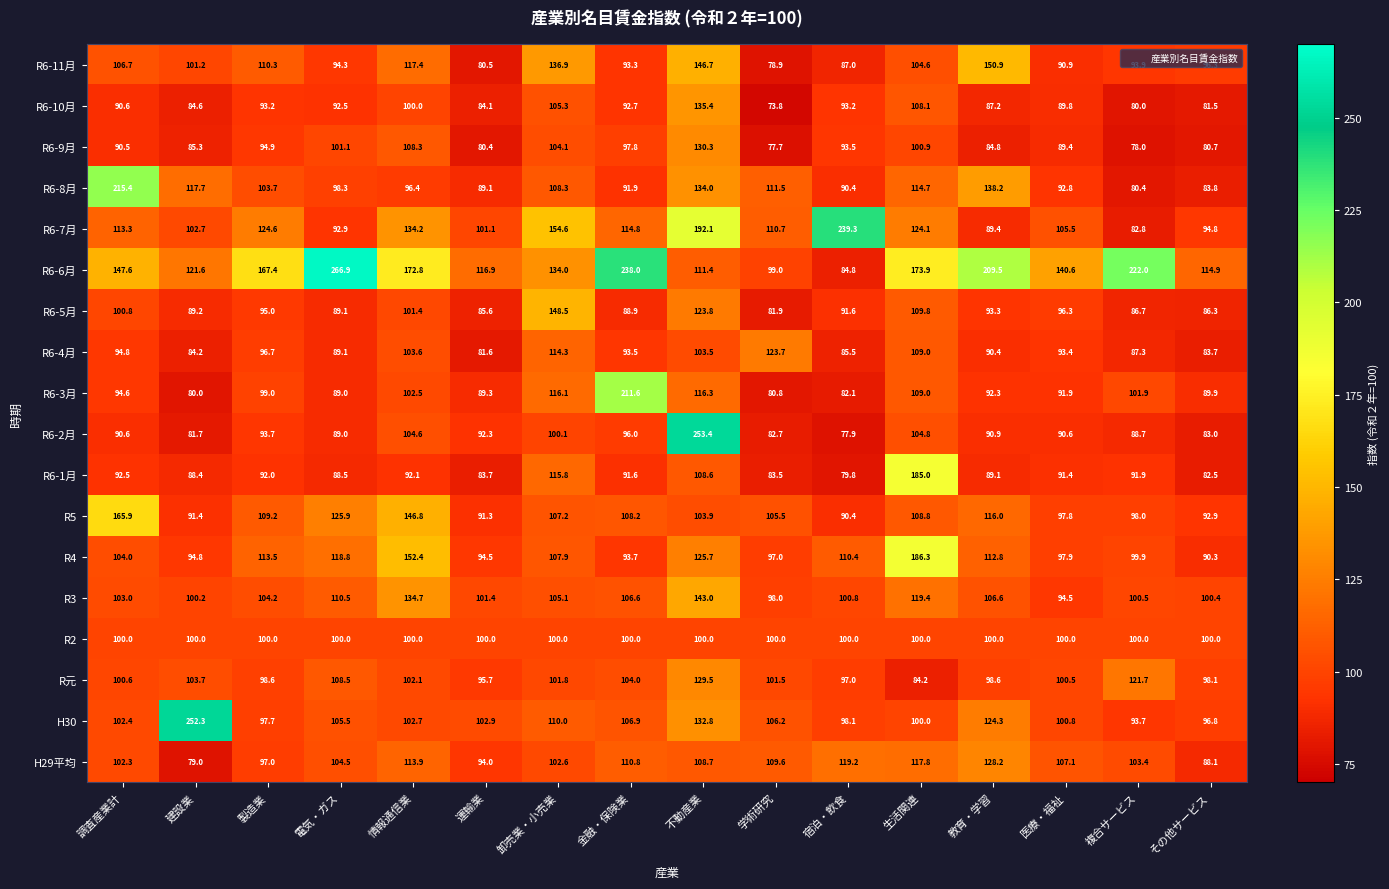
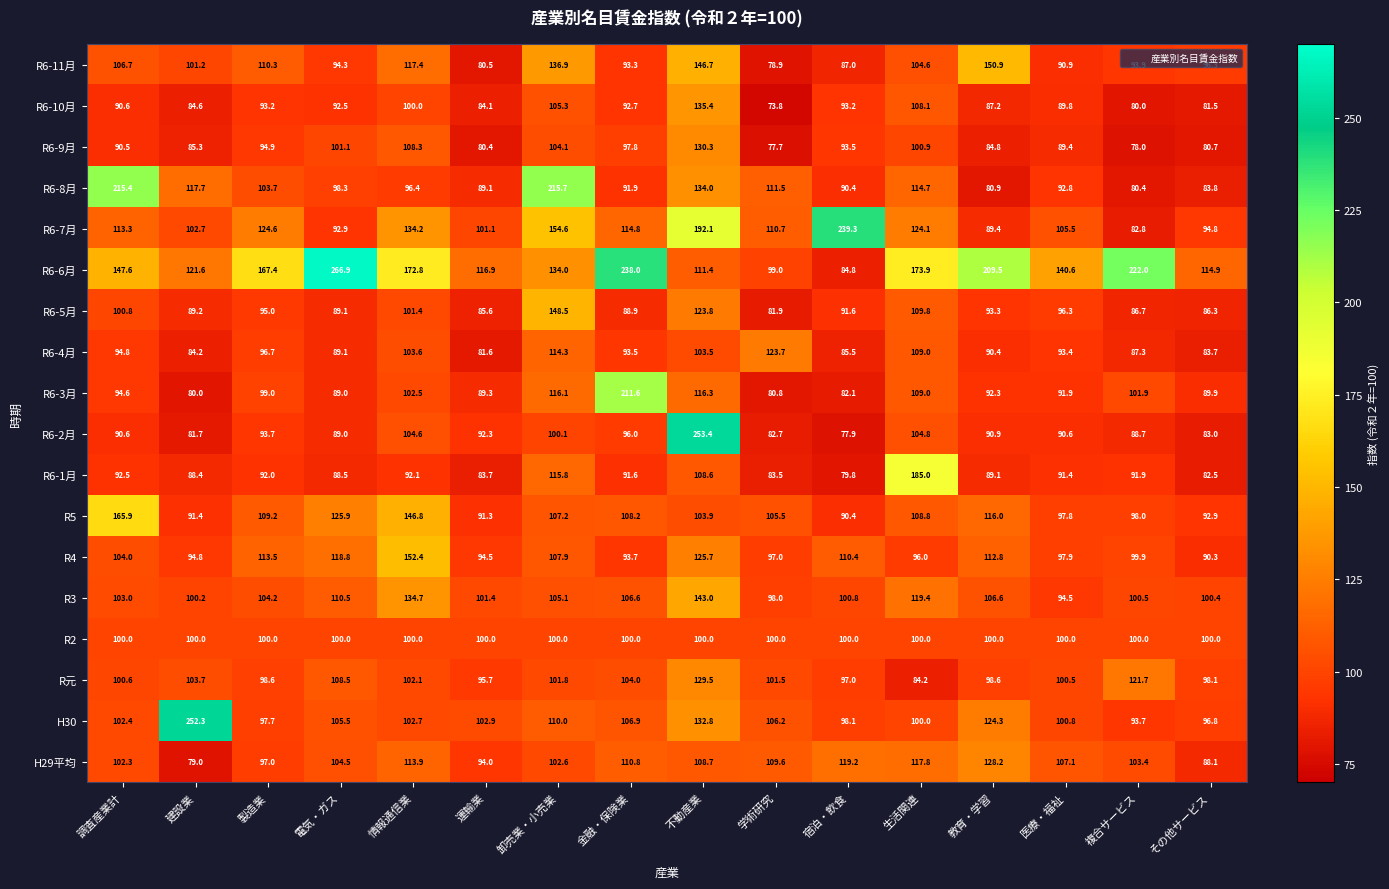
R6-8月, 卸売業・小売業: 108.3 -> 215.7
R6-8月, 教育・学習: 138.2 -> 80.9
R4, 生活関連: 186.3 -> 96.0
